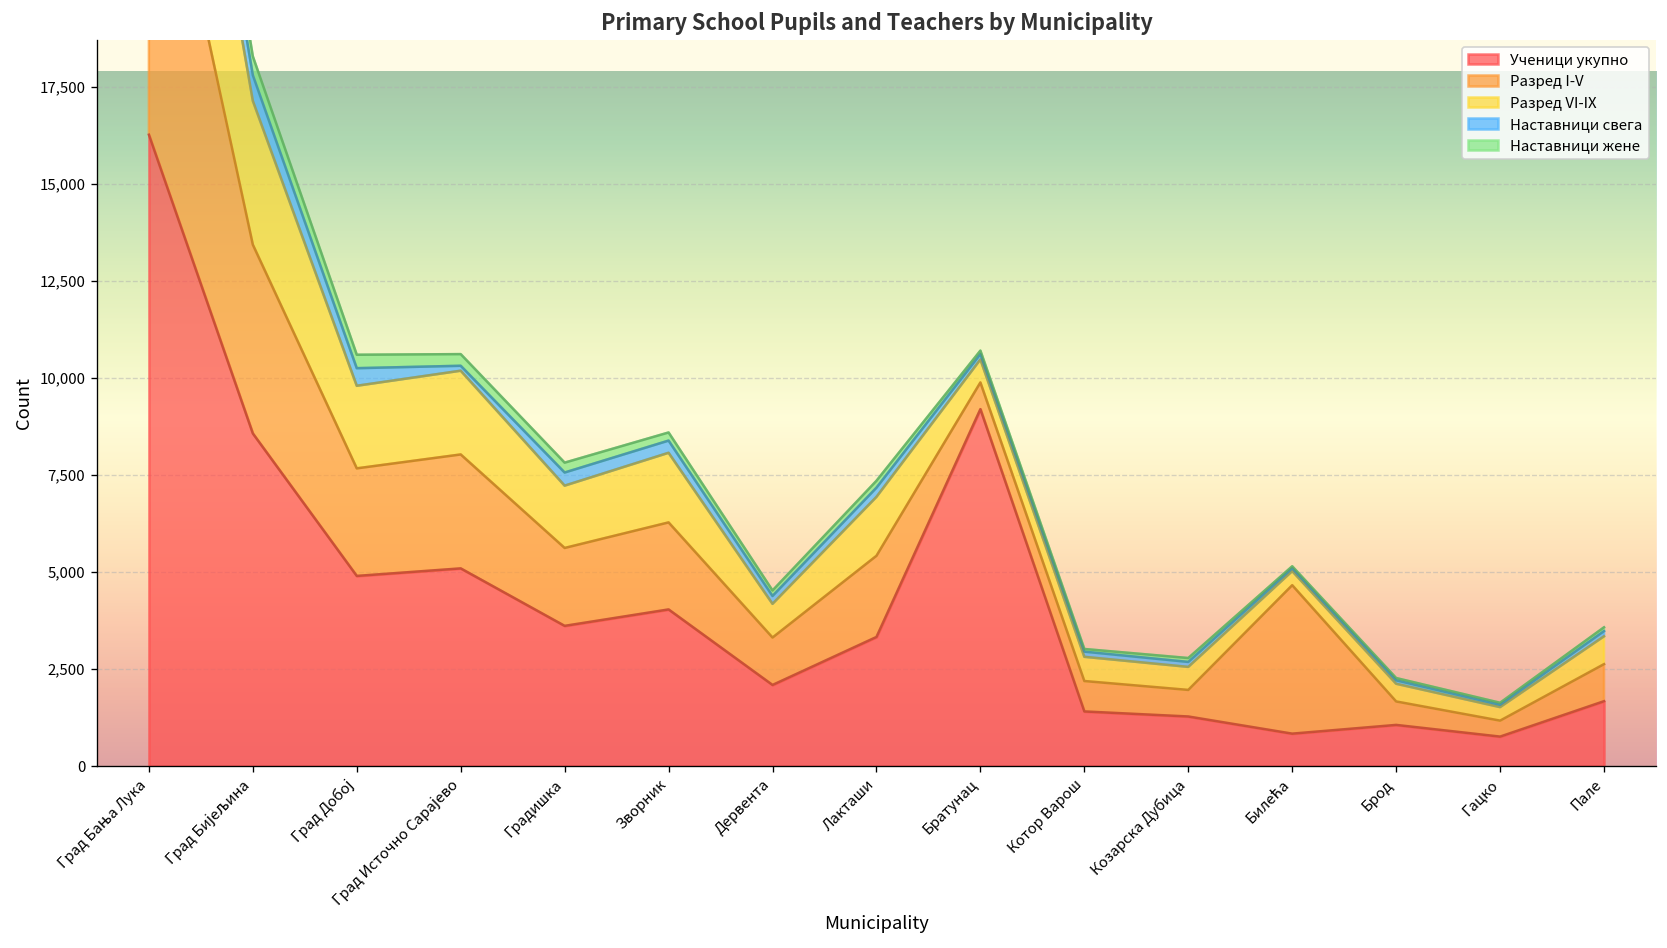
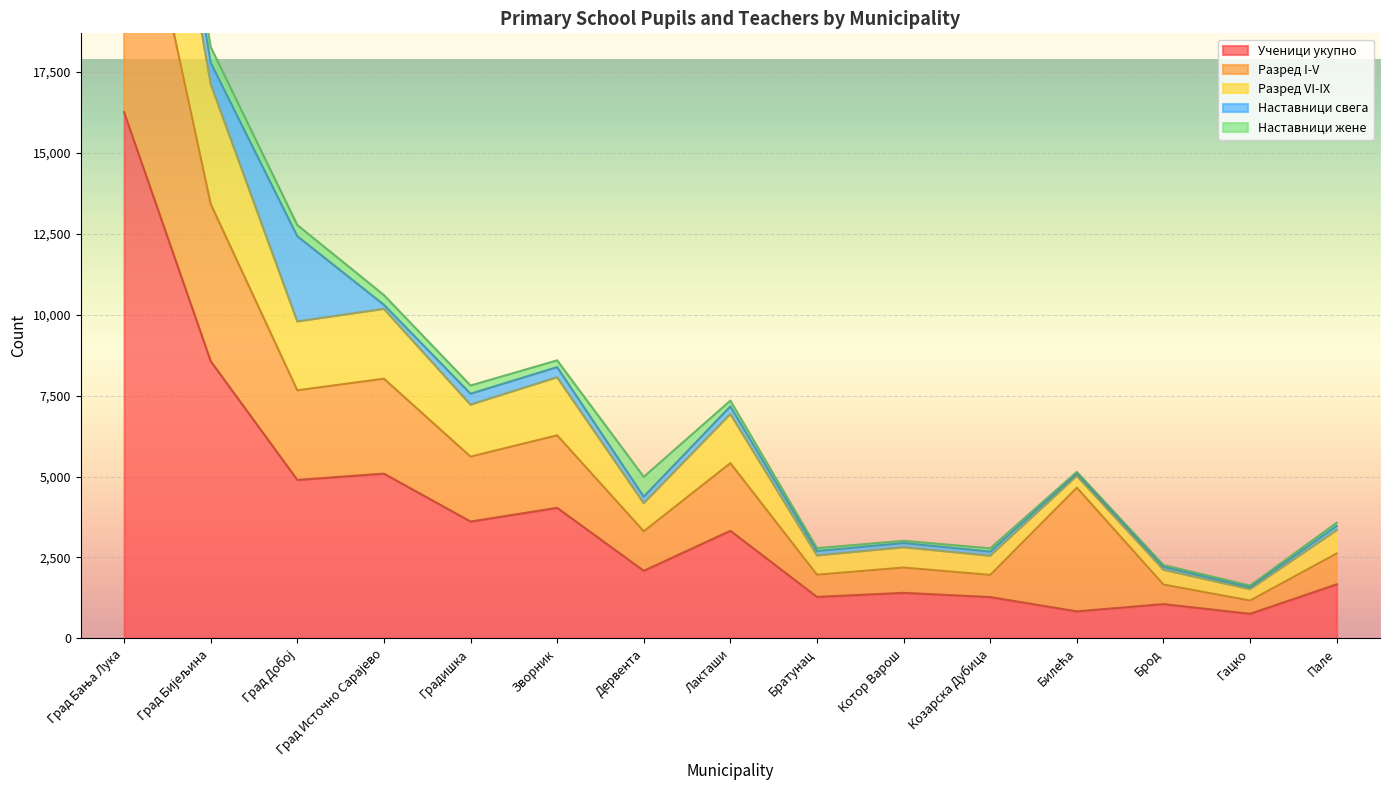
Наставници свега, Град Добој: 500 -> 2,600
Наставници жене, Дервента: 100 -> 600
Ученици укупно, Братунац: 9,200 -> 1,300
